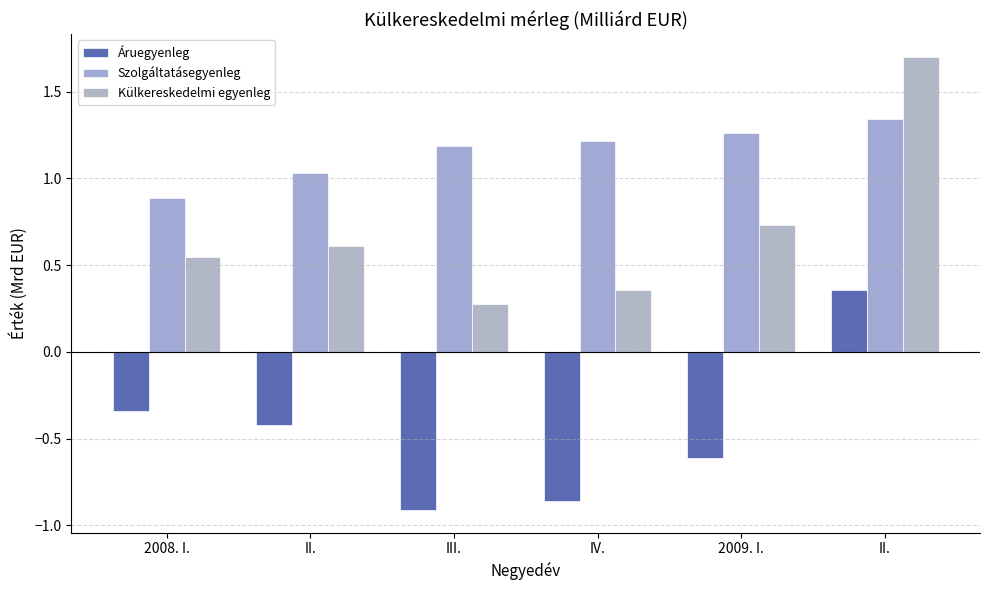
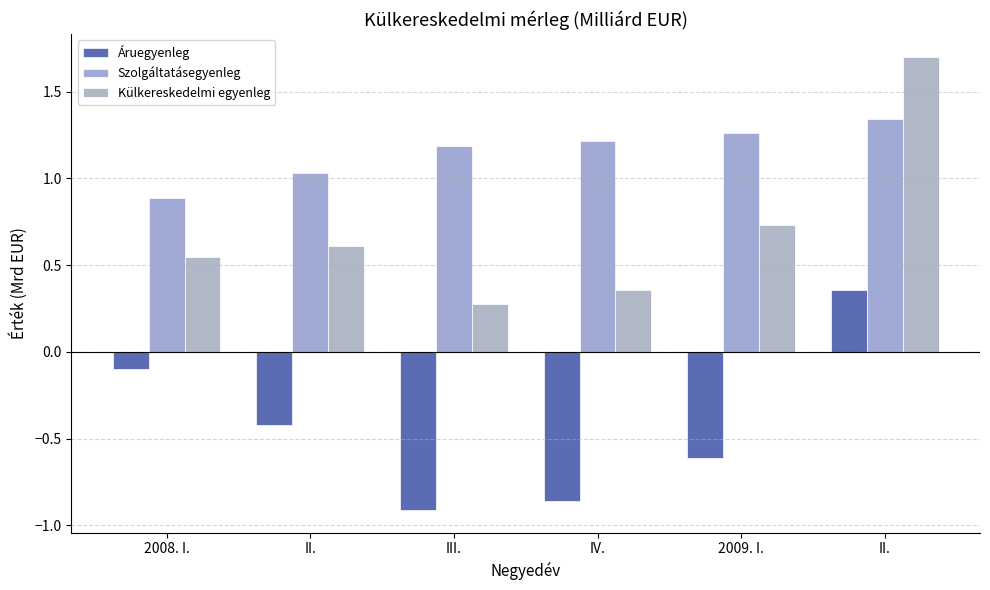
Áruegyenleg, 2008. I.: -0.34 -> -0.10
